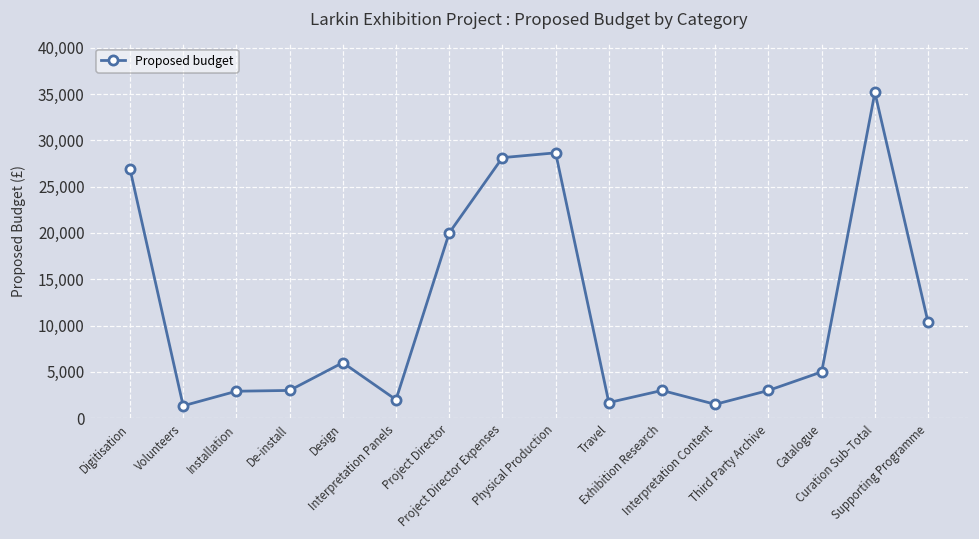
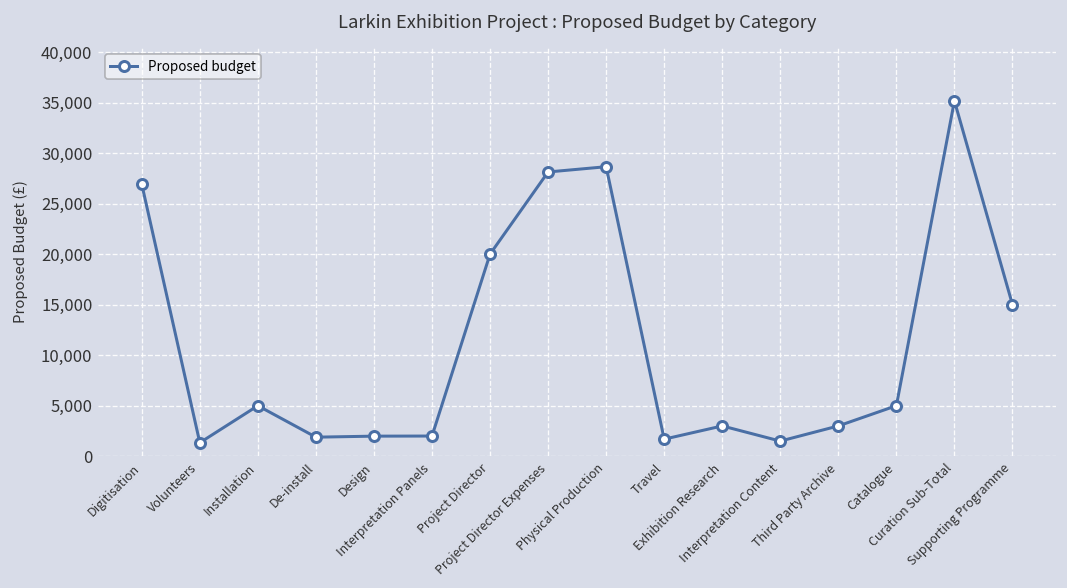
Installation: 3,000 -> 5,000
De-install: 3,000 -> 2,000
Design: 6,000 -> 2,000
Supporting Programme: 10,000 -> 15,000
